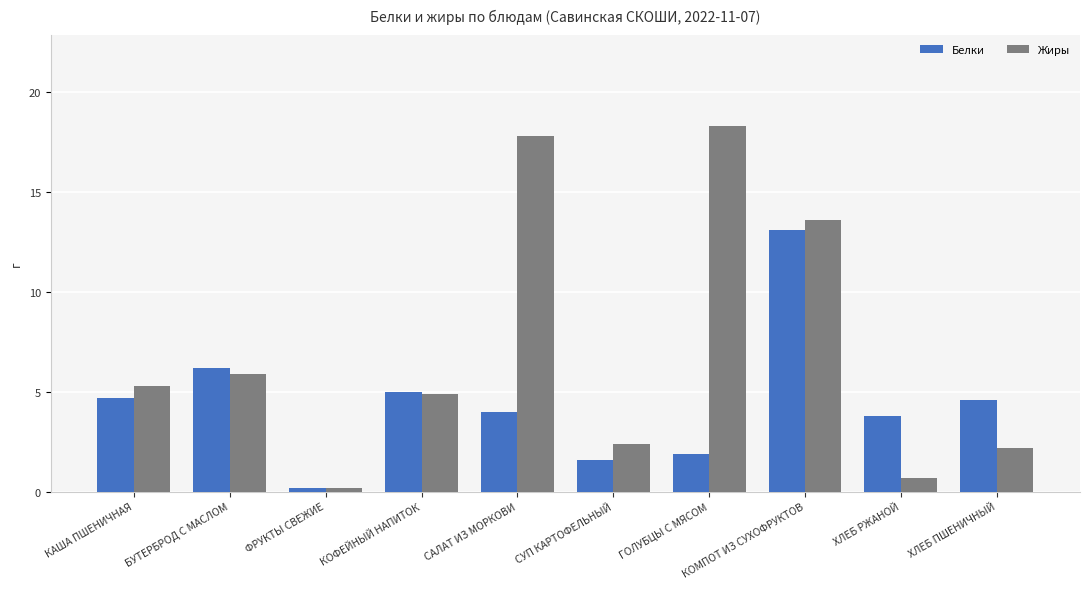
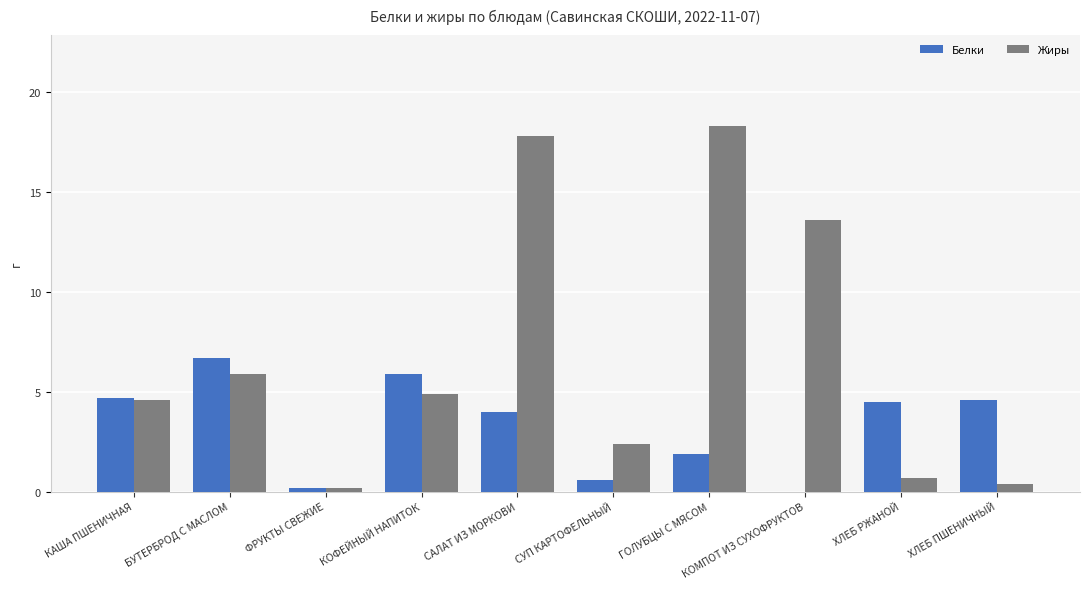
Жиры, КАША ПШЕНИЧНАЯ: 5.3 -> 4.6
Белки, БУТЕРБРОД С МАСЛОМ: 6.2 -> 6.7
Белки, КОФЕЙНЫЙ НАПИТОК: 5.0 -> 5.9
Белки, СУП КАРТОФЕЛЬНЫЙ: 1.6 -> 0.6
Белки, КОМПОТ ИЗ СУХОФРУКТОВ: 13.1 -> 0.0
Белки, ХЛЕБ РЖАНОЙ: 3.8 -> 4.5
Жиры, ХЛЕБ ПШЕНИЧНЫЙ: 2.2 -> 0.4
